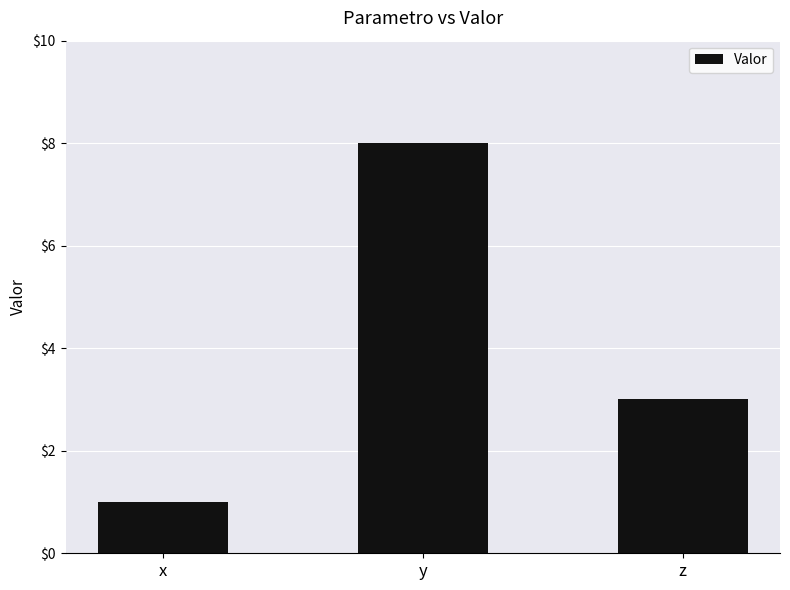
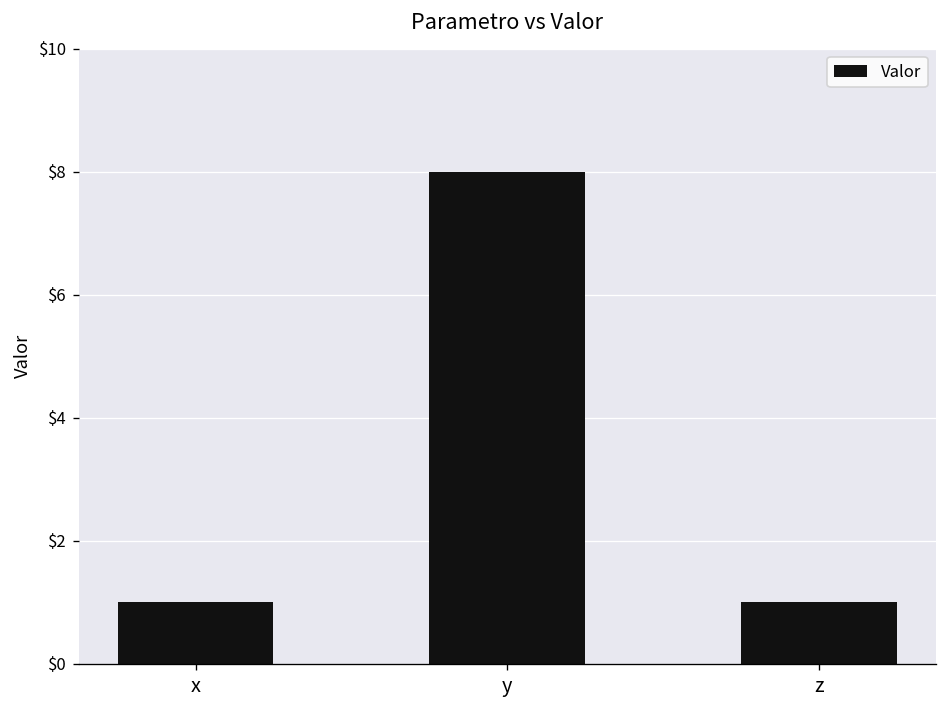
z: $3 -> $1
